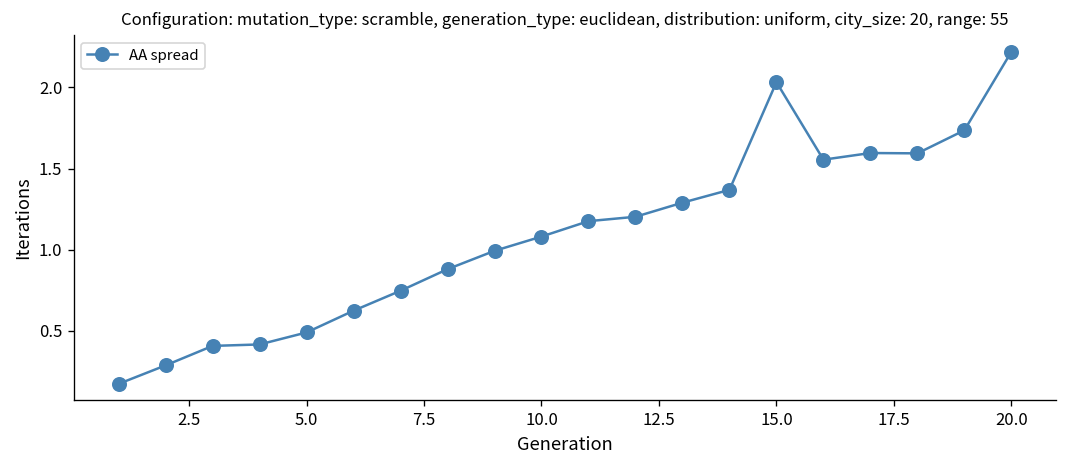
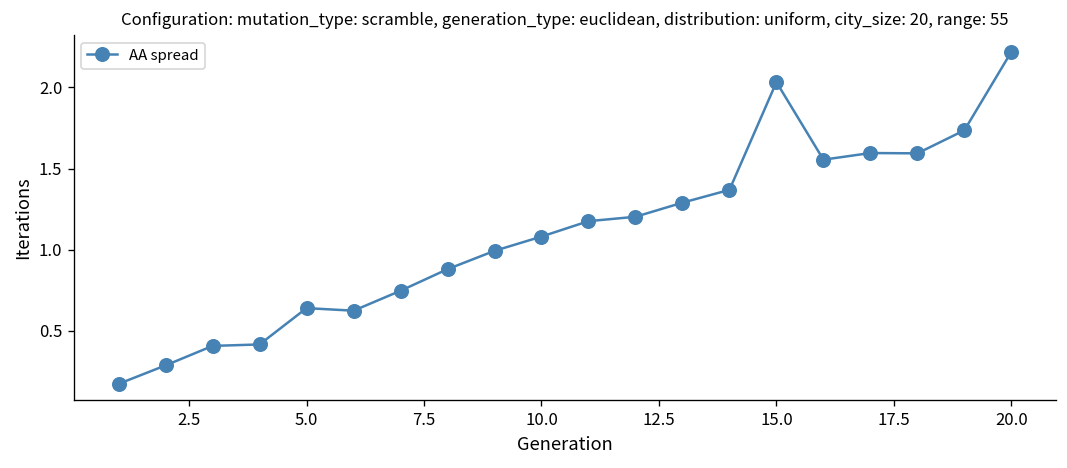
5.0: 0.49 -> 0.64
